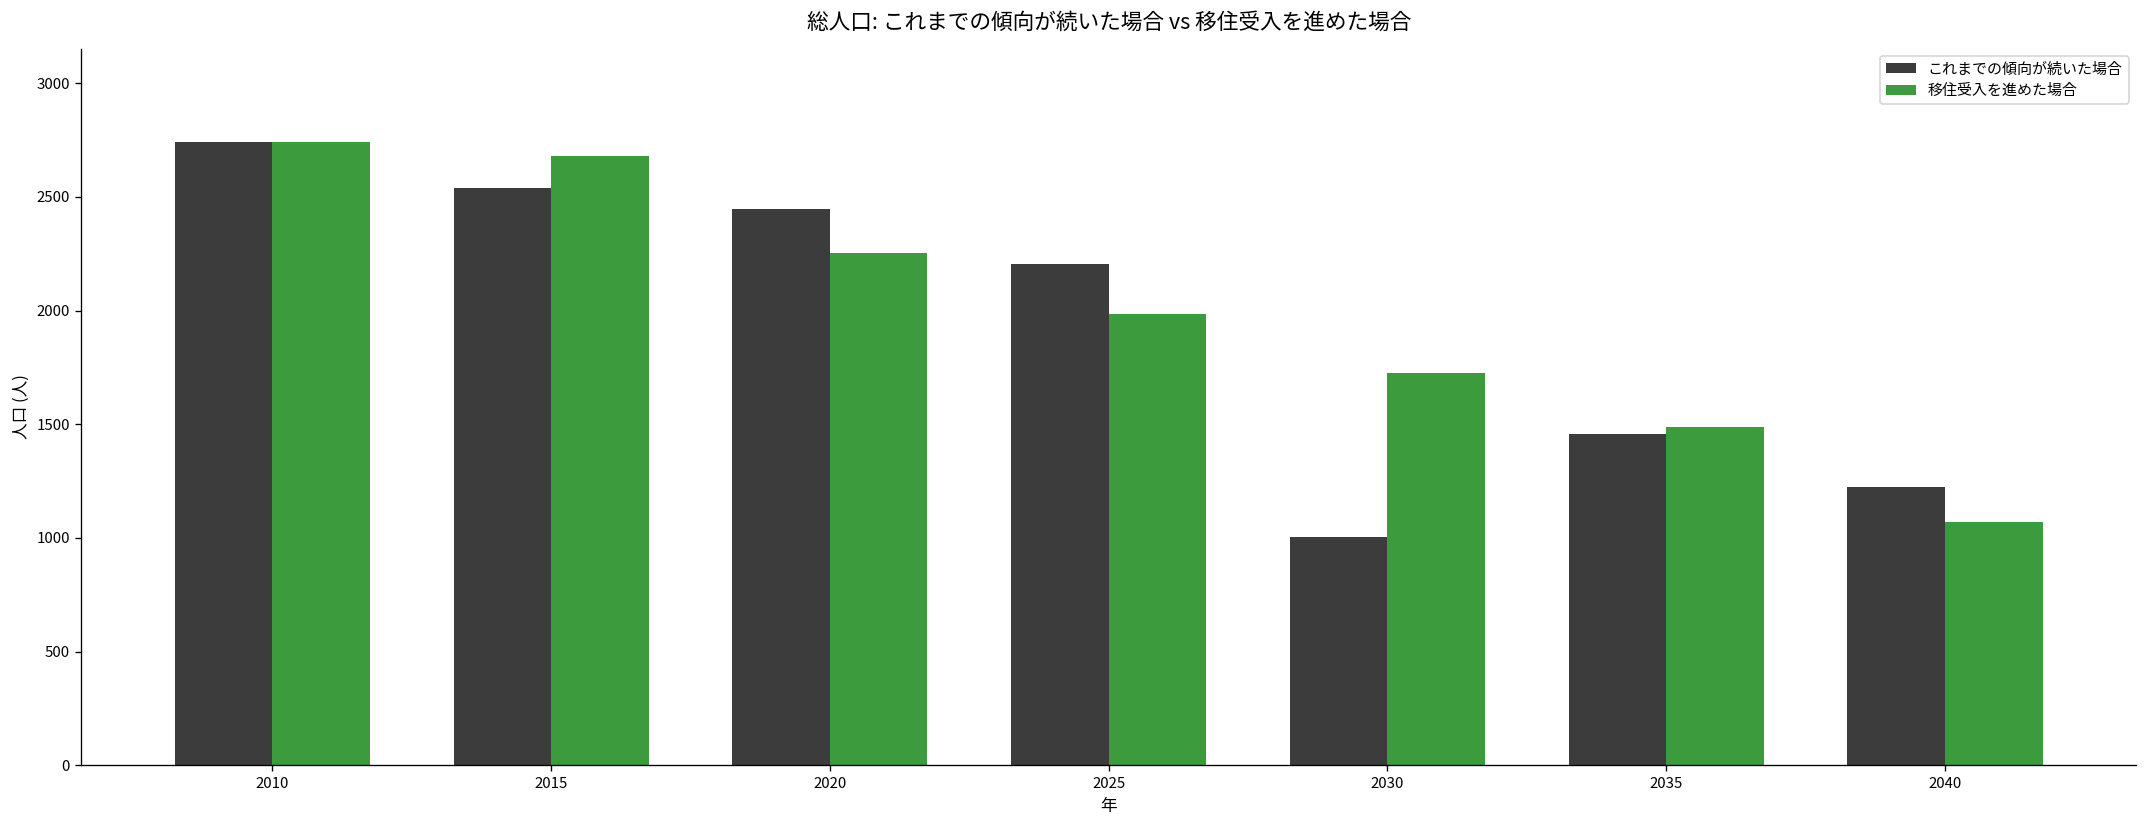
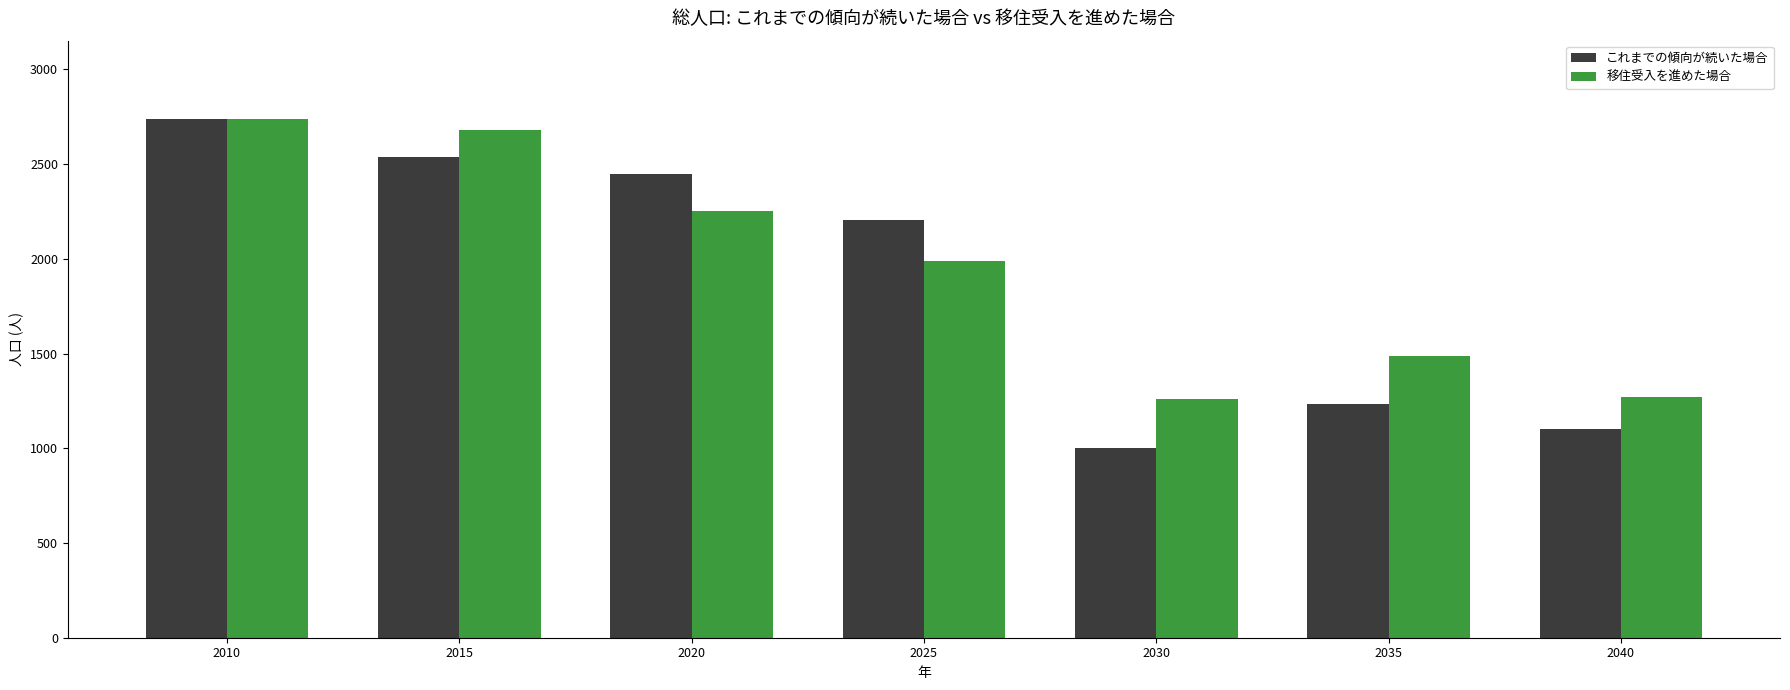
移住受入を進めた場合, 2030: 1730 -> 1260
これまでの傾向が続いた場合, 2035: 1460 -> 1230
これまでの傾向が続いた場合, 2040: 1230 -> 1100
移住受入を進めた場合, 2040: 1070 -> 1270
